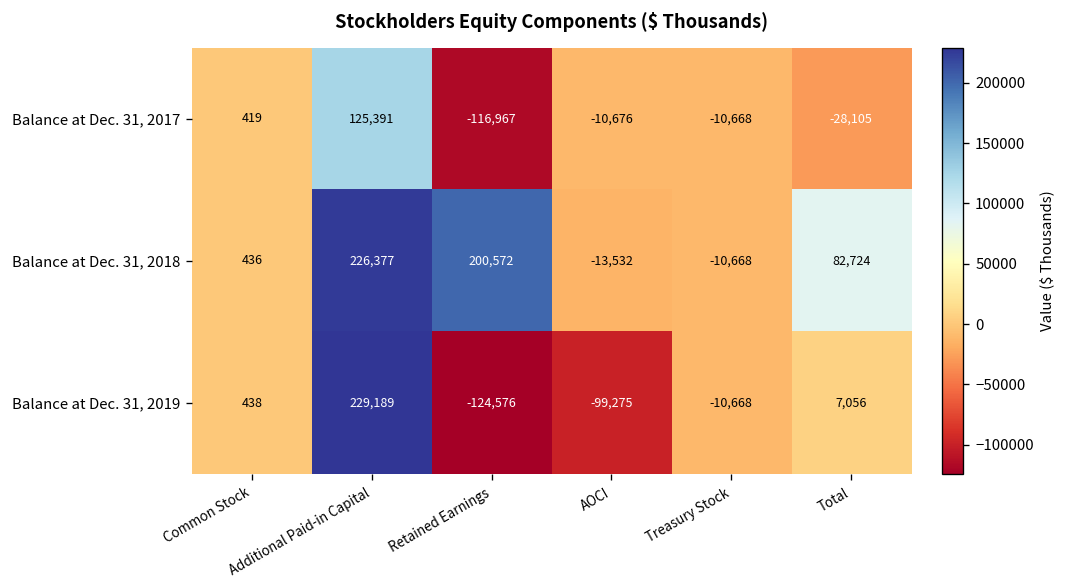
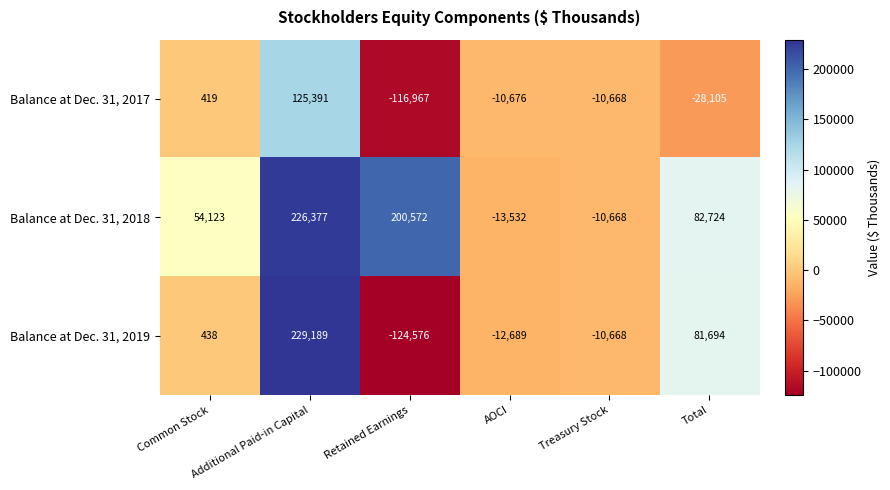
Balance at Dec. 31, 2018, Common Stock: 436 -> 54,123
Balance at Dec. 31, 2019, AOCI: -99,275 -> -12,689
Balance at Dec. 31, 2019, Total: 7,056 -> 81,694
